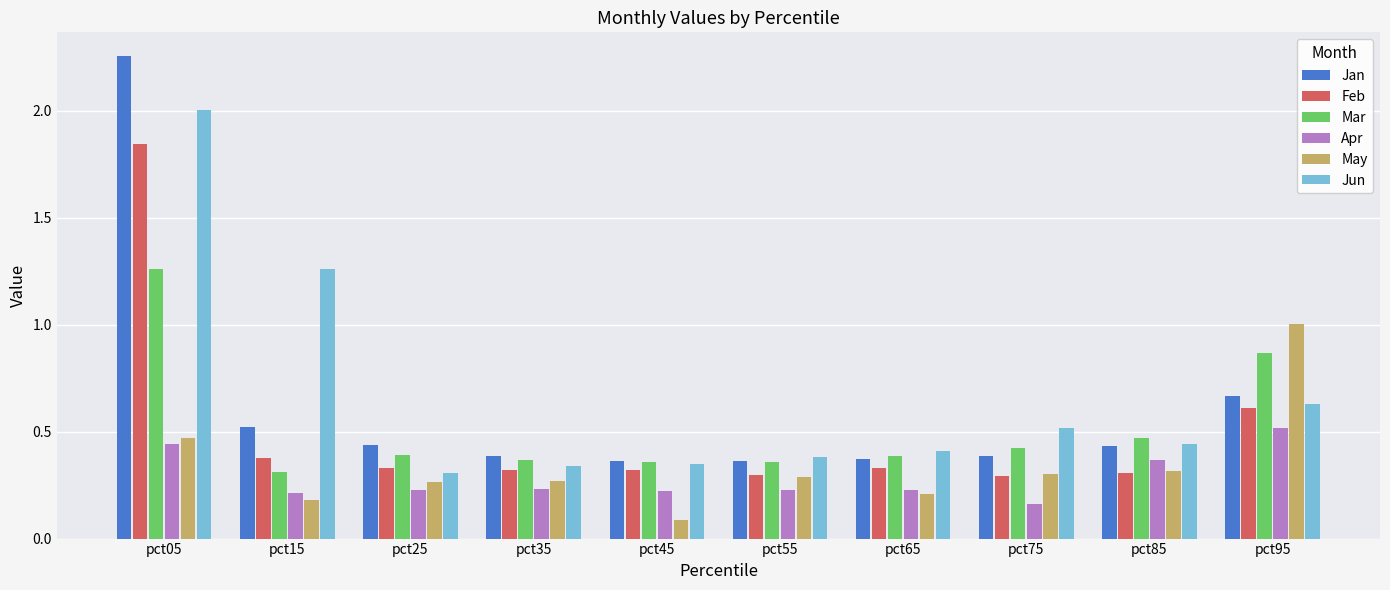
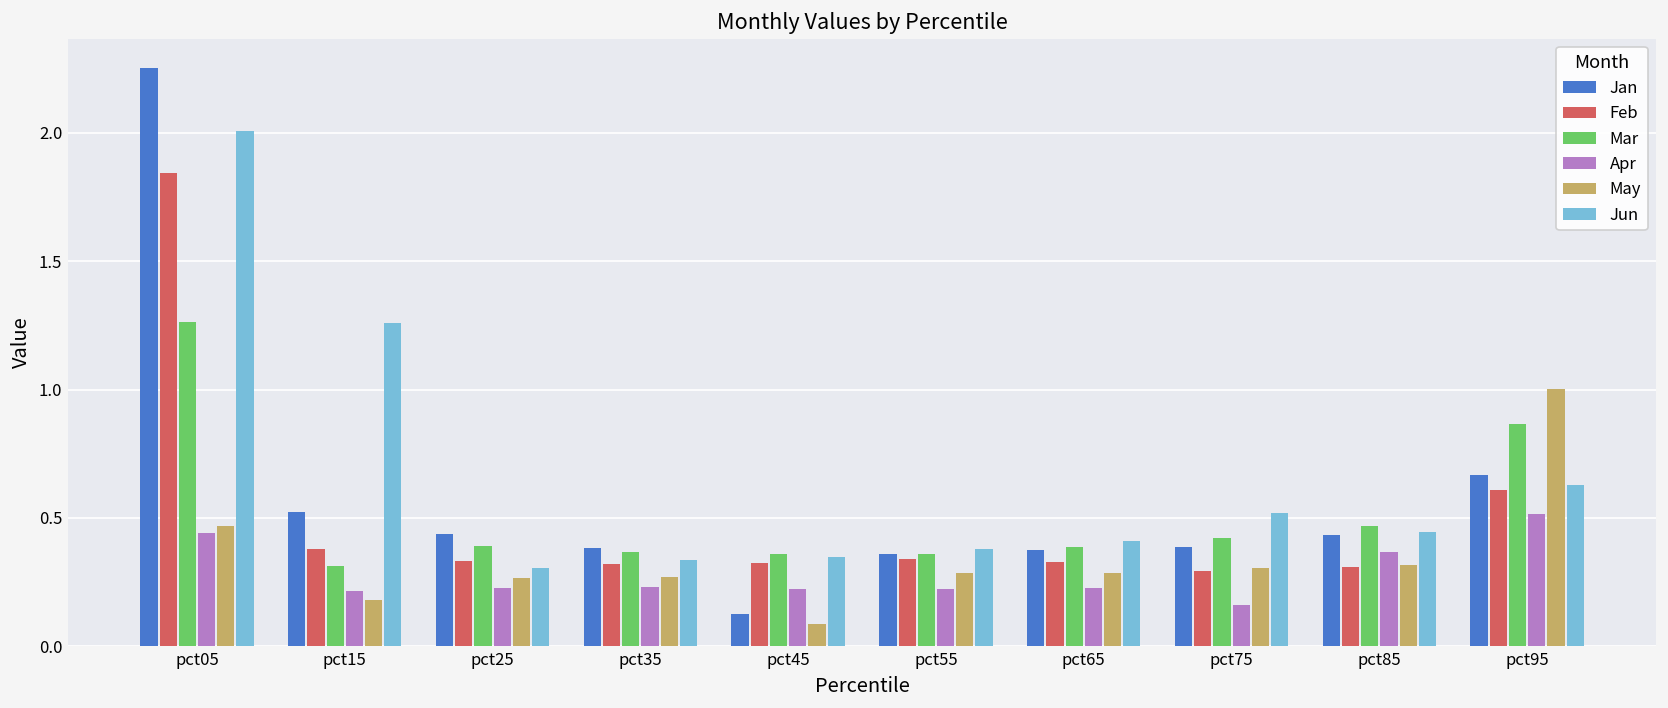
Jan, pct45: 0.36 -> 0.13
Feb, pct55: 0.30 -> 0.34
May, pct65: 0.21 -> 0.28
